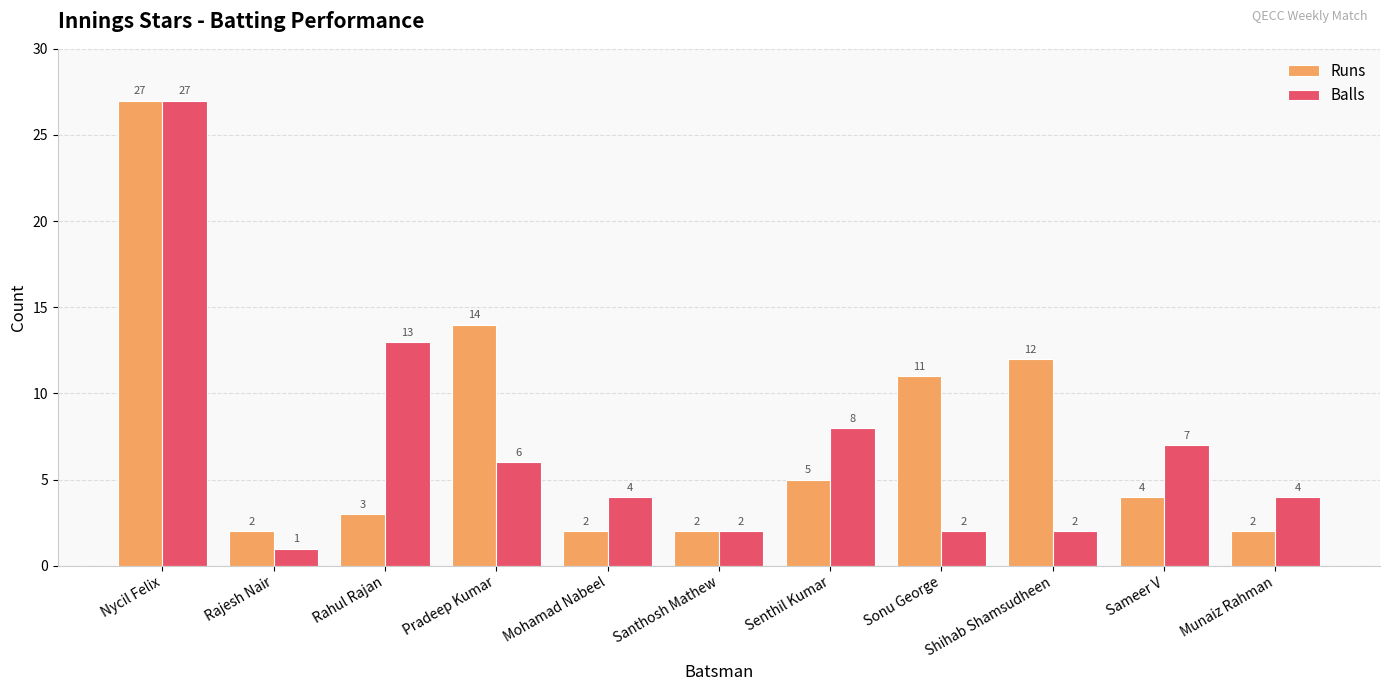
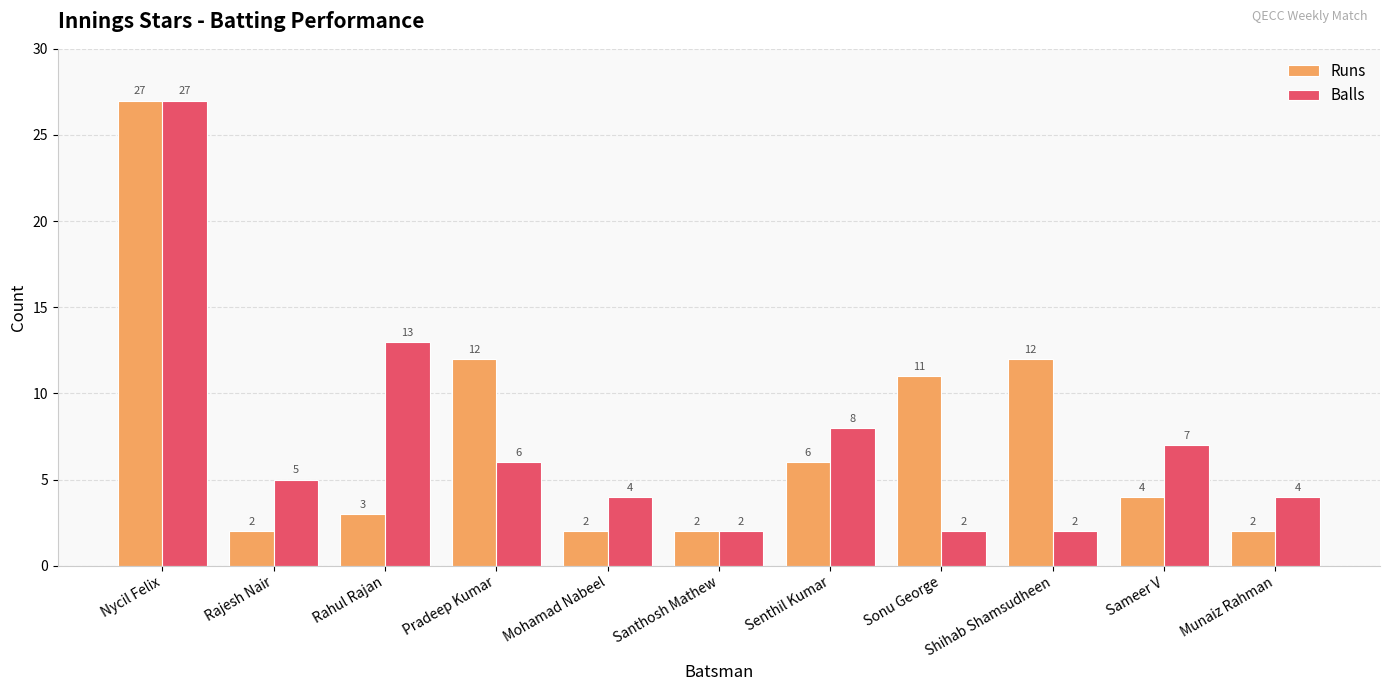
Balls, Rajesh Nair: 1 -> 5
Runs, Pradeep Kumar: 14 -> 12
Runs, Senthil Kumar: 5 -> 6
